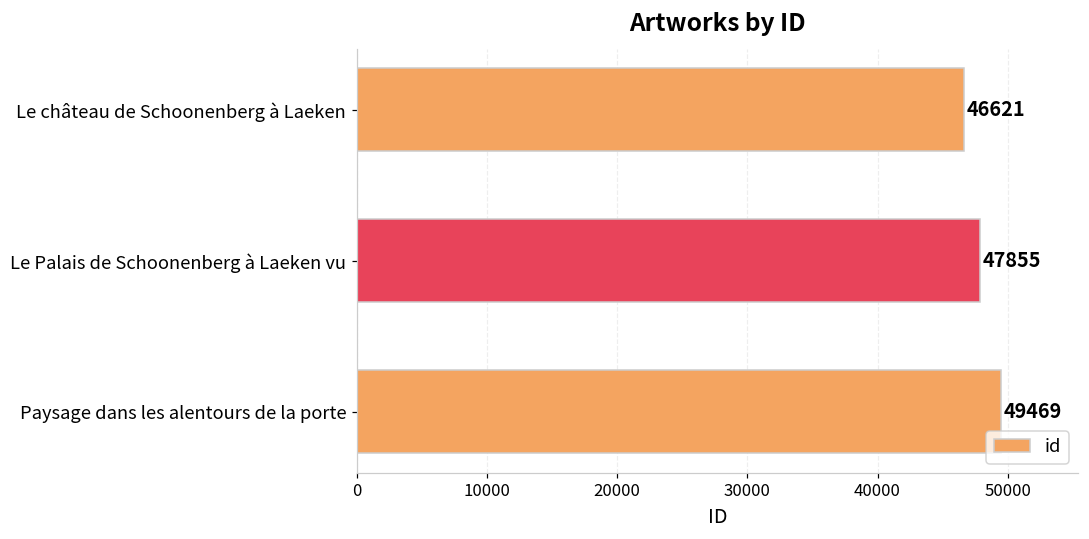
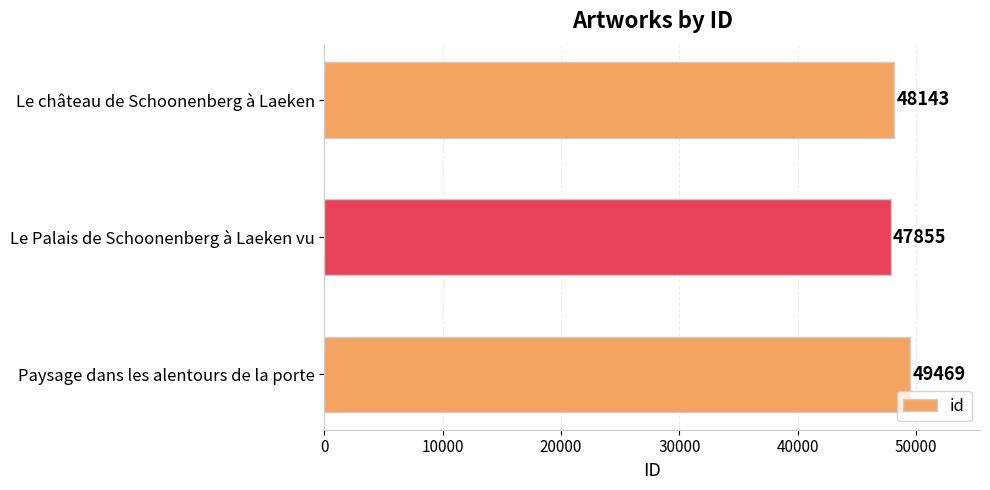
Le château de Schoonenberg à Laeken: 46621 -> 48143
